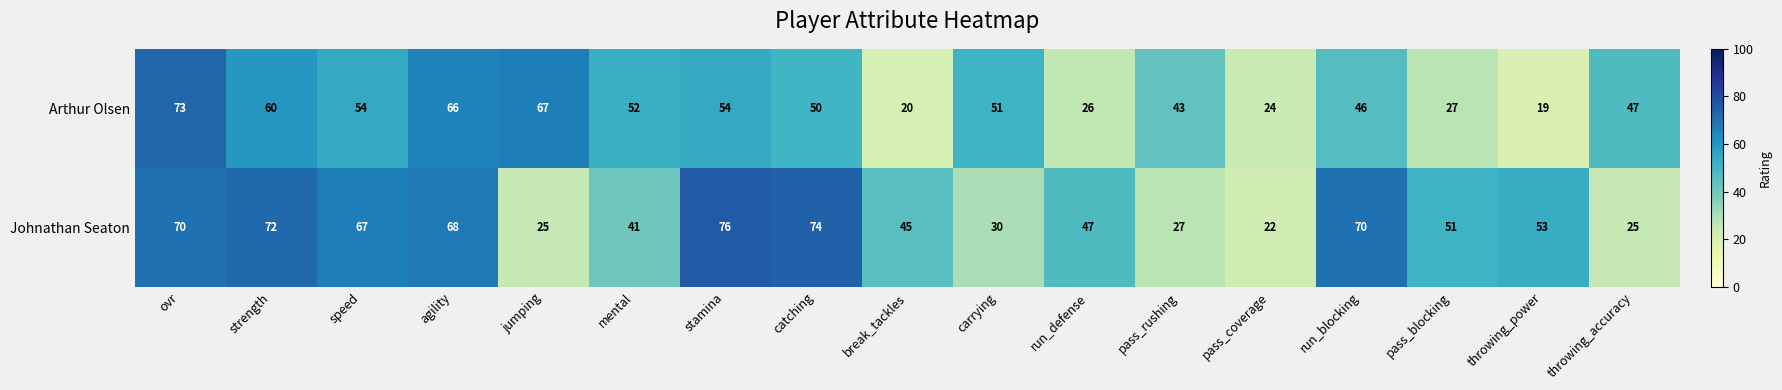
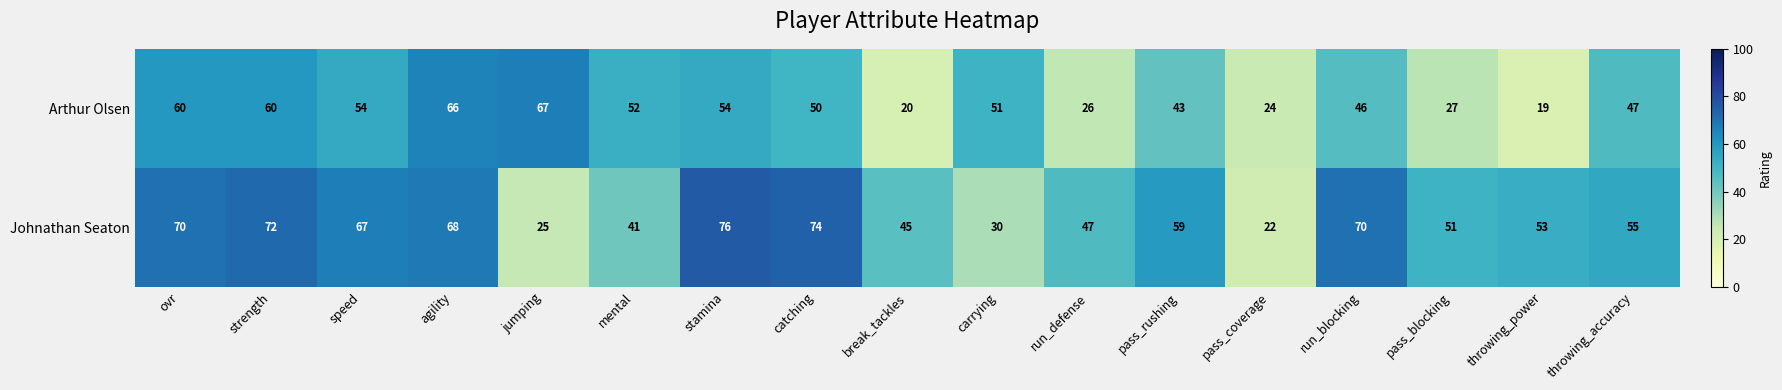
Arthur Olsen, ovr: 73 -> 60
Johnathan Seaton, pass_rushing: 27 -> 59
Johnathan Seaton, throwing_accuracy: 25 -> 55
